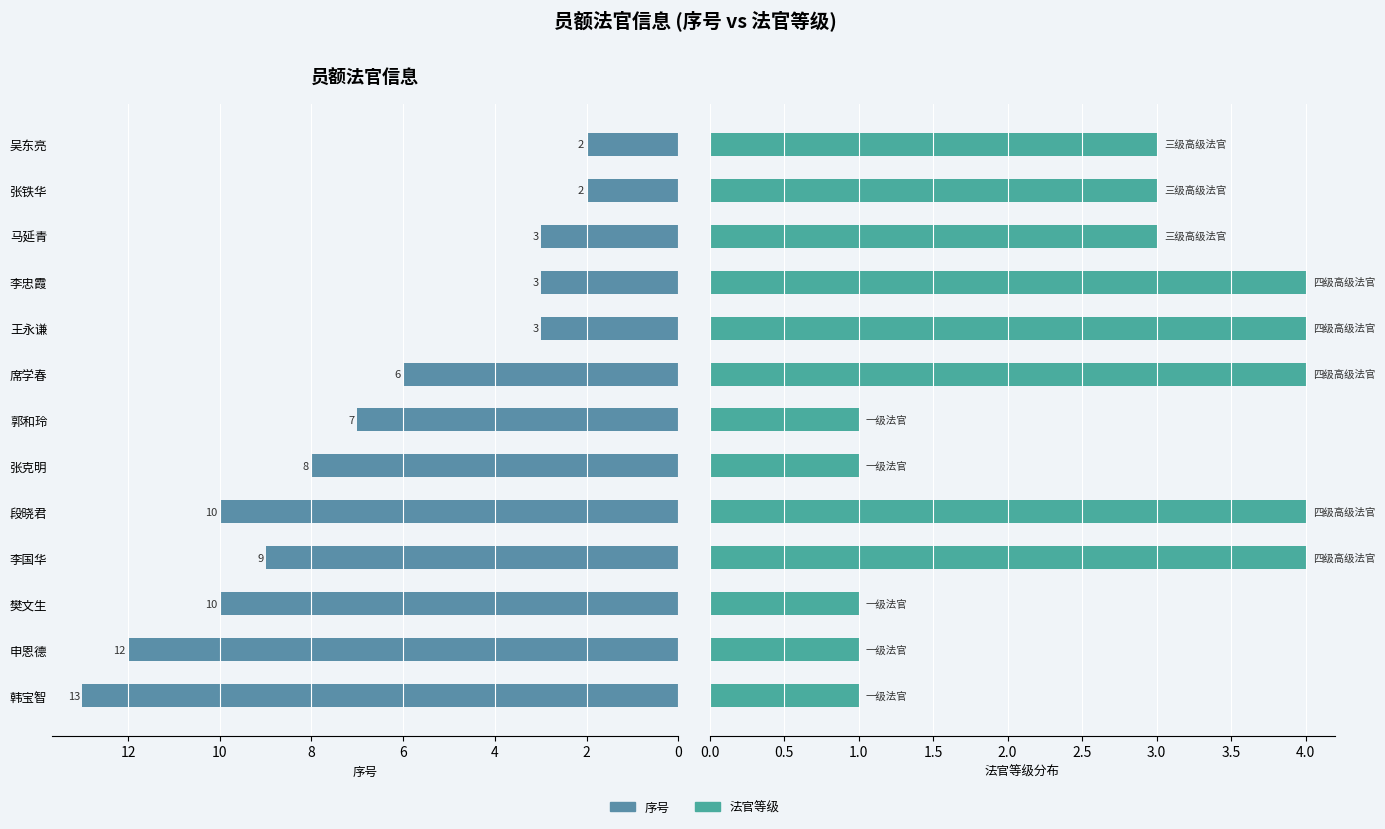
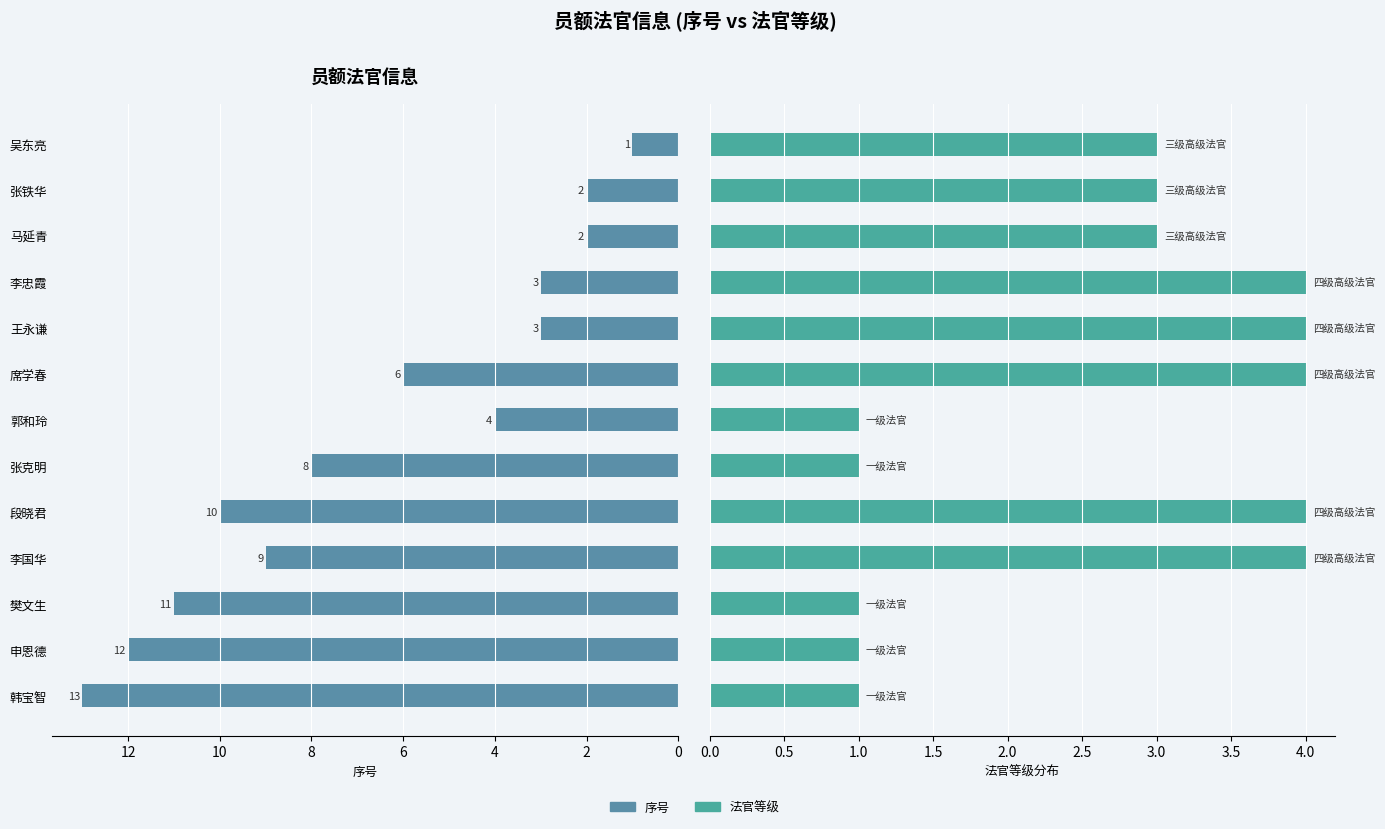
员额法官信息, 吴东亮: 2 -> 1
员额法官信息, 马延青: 3 -> 2
员额法官信息, 郭和玲: 7 -> 4
员额法官信息, 樊文生: 10 -> 11
